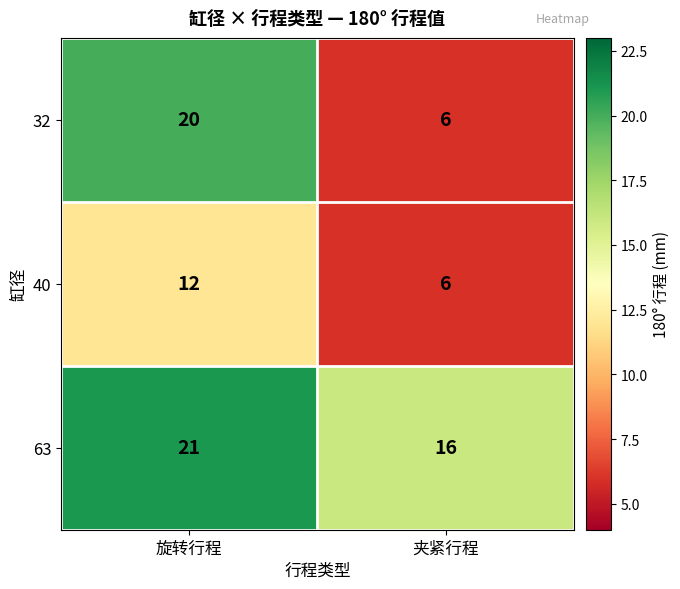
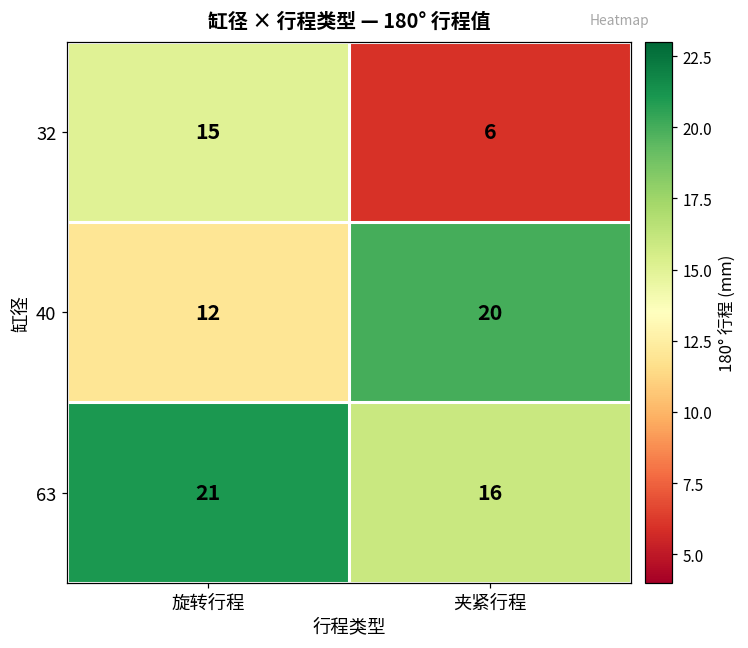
32, 旋转行程: 20 -> 15
40, 夹紧行程: 6 -> 20
